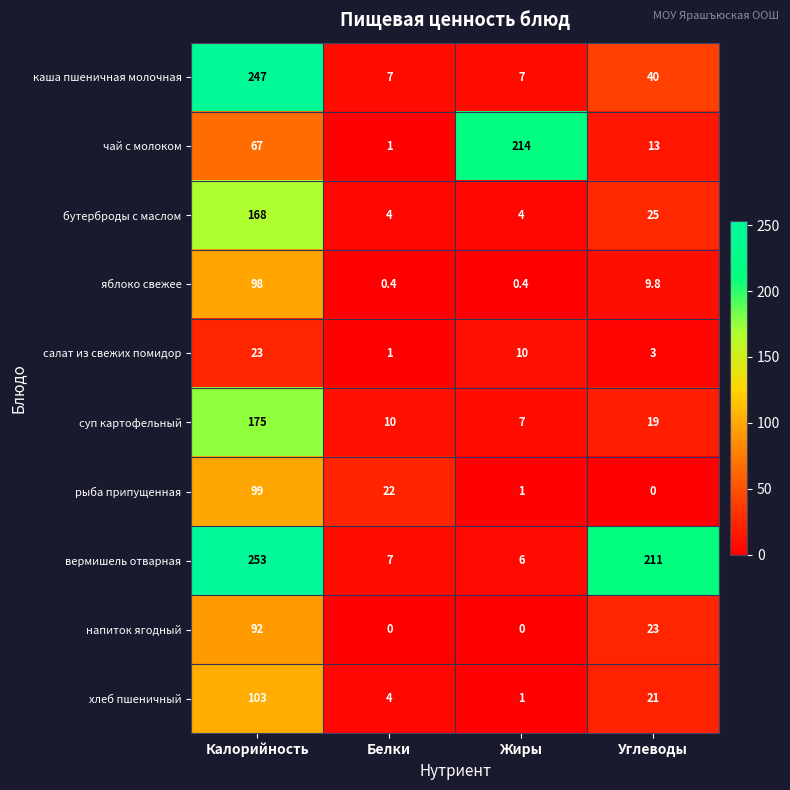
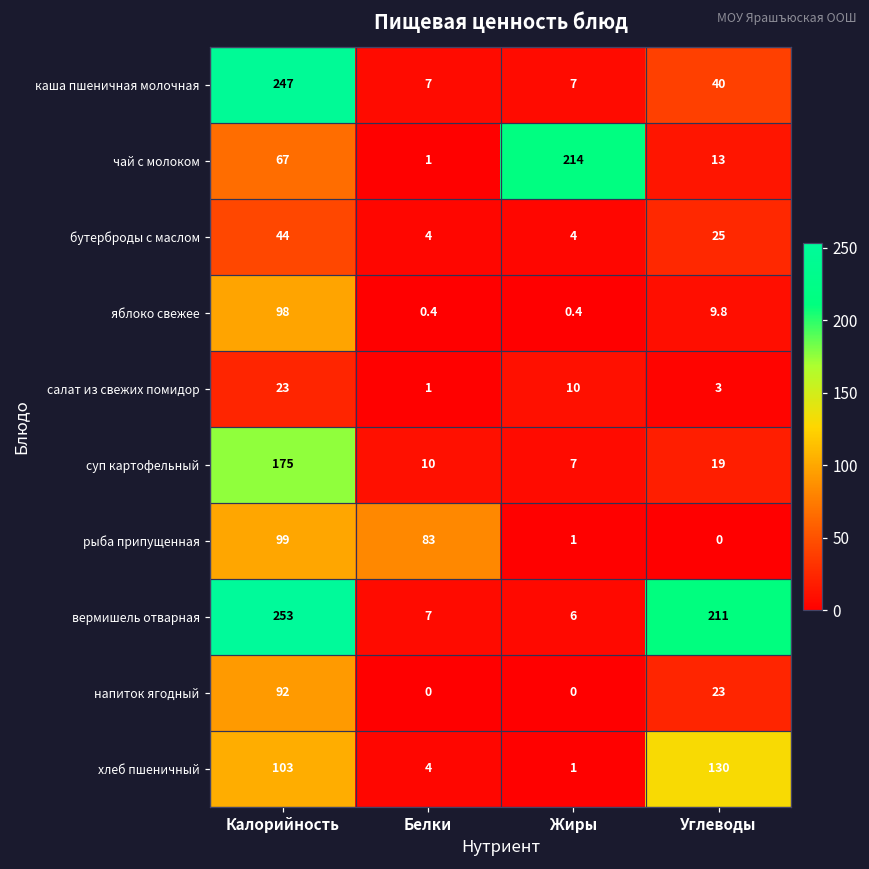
бутерброды с маслом, Калорийность: 168 -> 44
рыба припущенная, Белки: 22 -> 83
хлеб пшеничный, Углеводы: 21 -> 130
